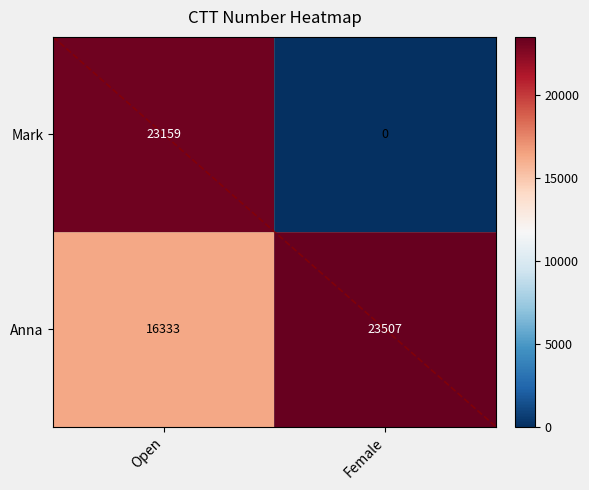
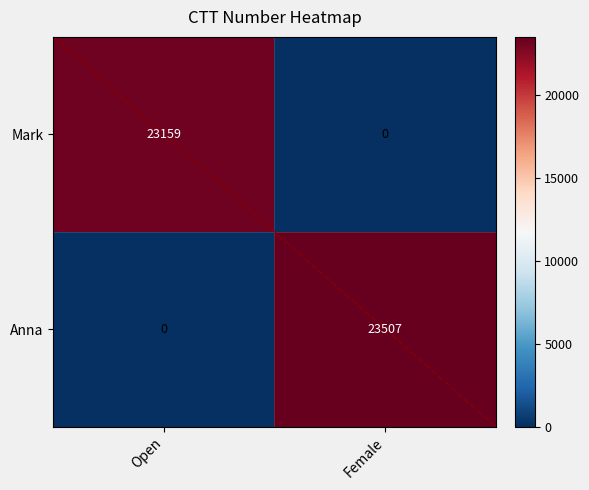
Anna, Open: 16333 -> 0
